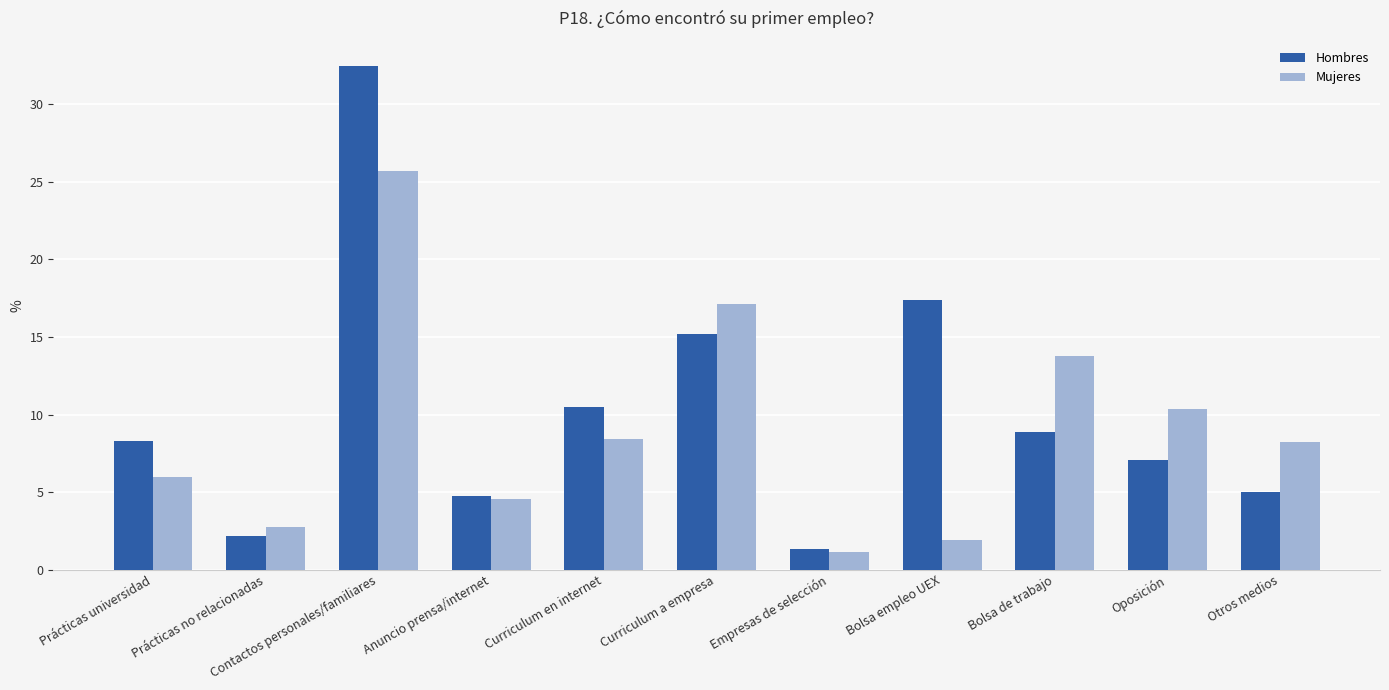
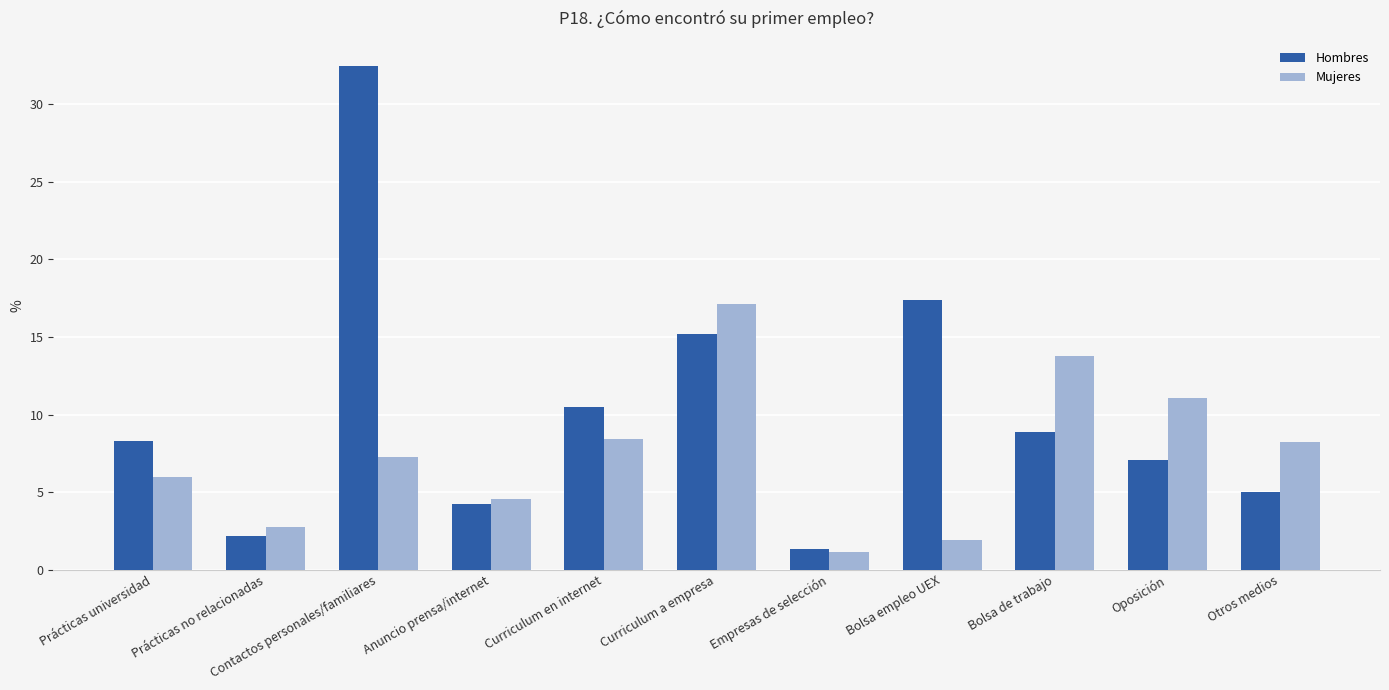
Mujeres, Contactos personales/familiares: 25.7 -> 7.2
Hombres, Anuncio prensa/internet: 4.8 -> 4.2
Mujeres, Oposición: 10.4 -> 11.0
